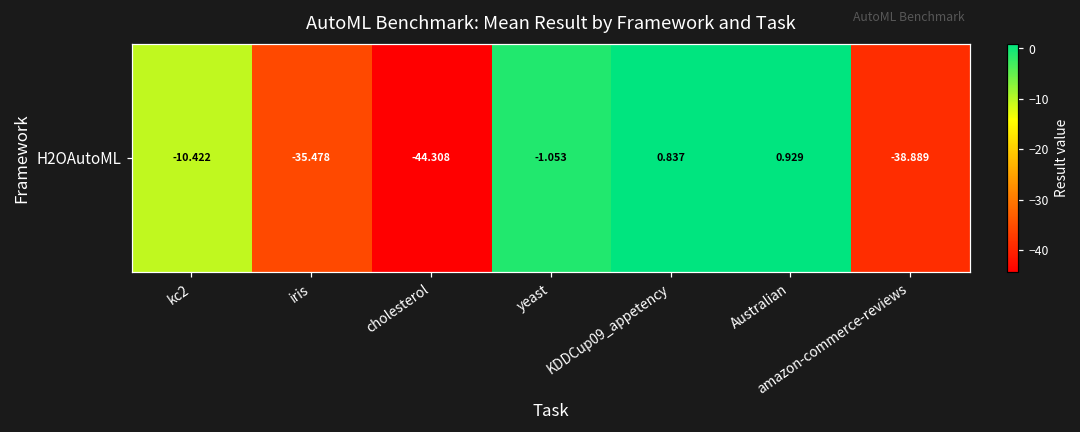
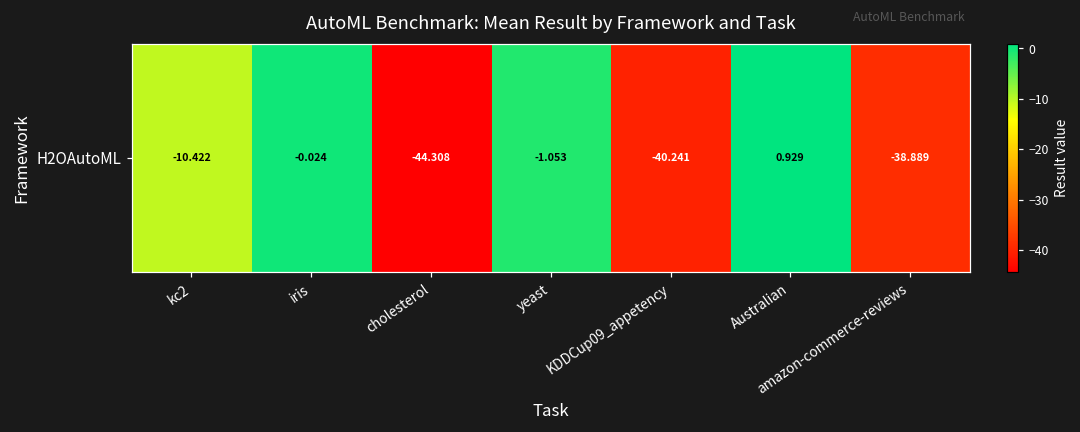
H2OAutoML, iris: -35.478 -> -0.024
H2OAutoML, KDDCup09_appetency: 0.837 -> -40.241
